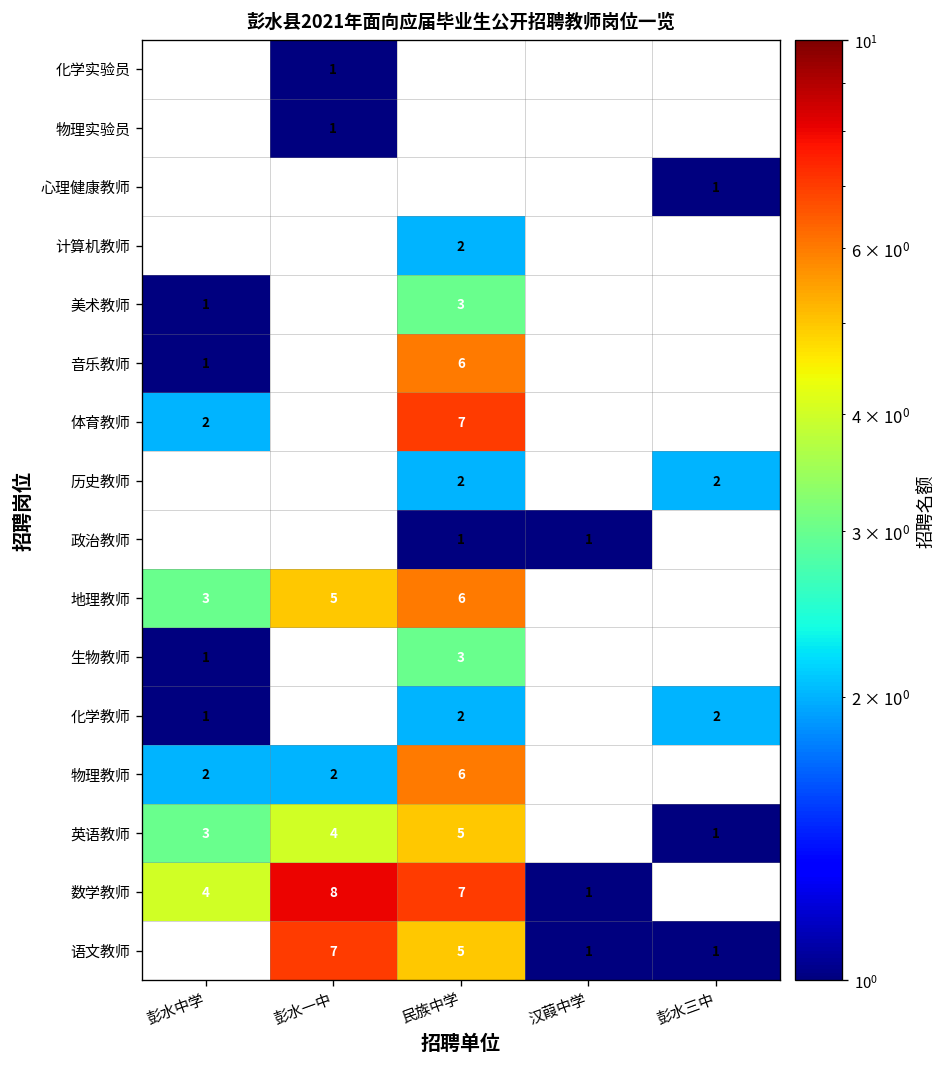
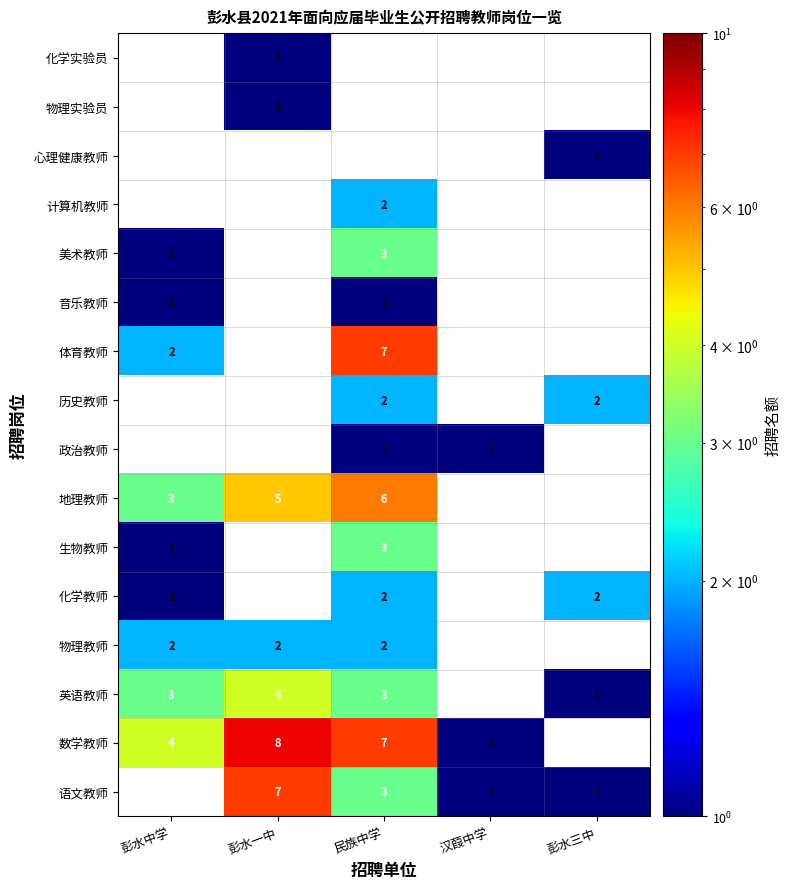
音乐教师, 民族中学: 6 -> 1
物理教师, 民族中学: 6 -> 2
英语教师, 民族中学: 5 -> 3
语文教师, 民族中学: 5 -> 3
